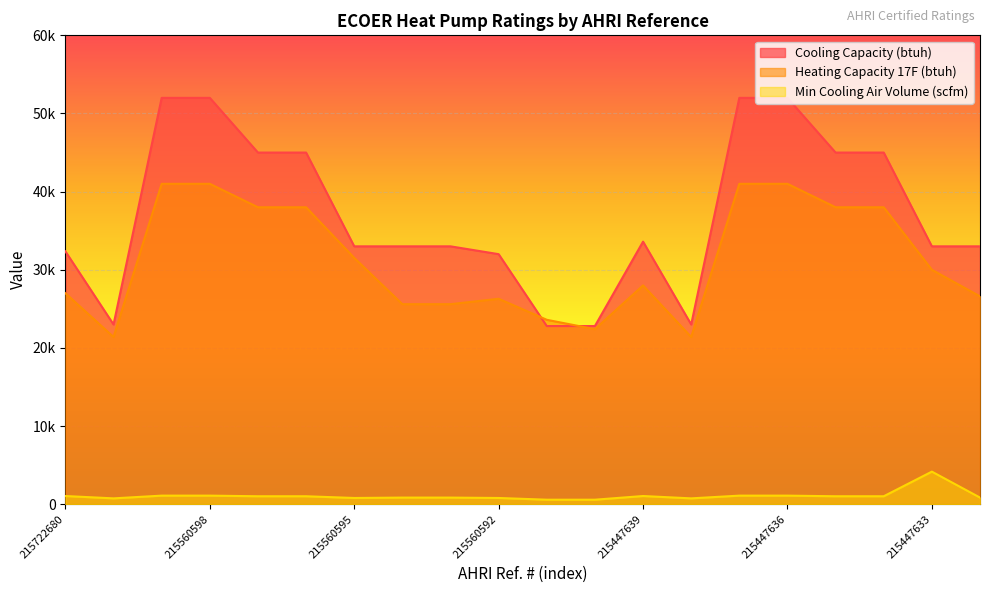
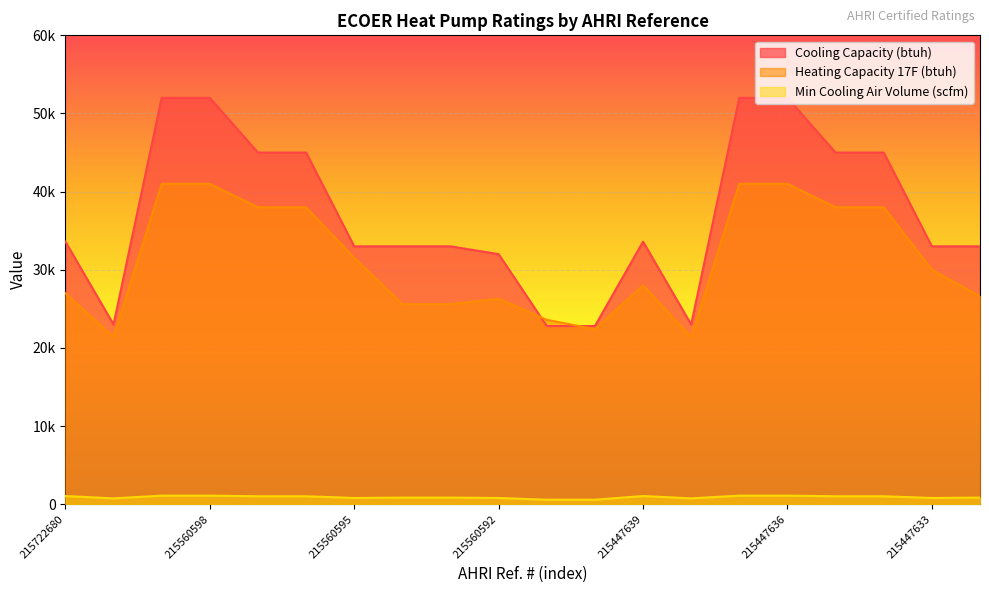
Cooling Capacity (btuh), 215722680: 32000 -> 34000
Min Cooling Air Volume (scfm), 215447633: 4000 -> 1000
